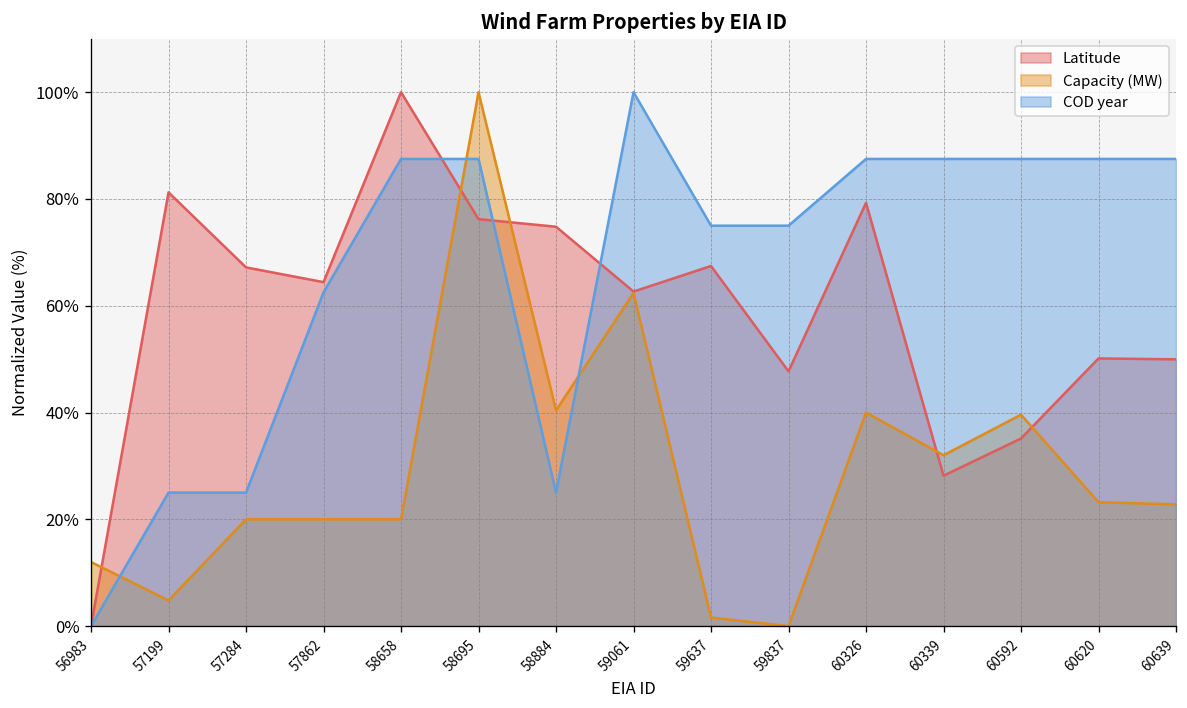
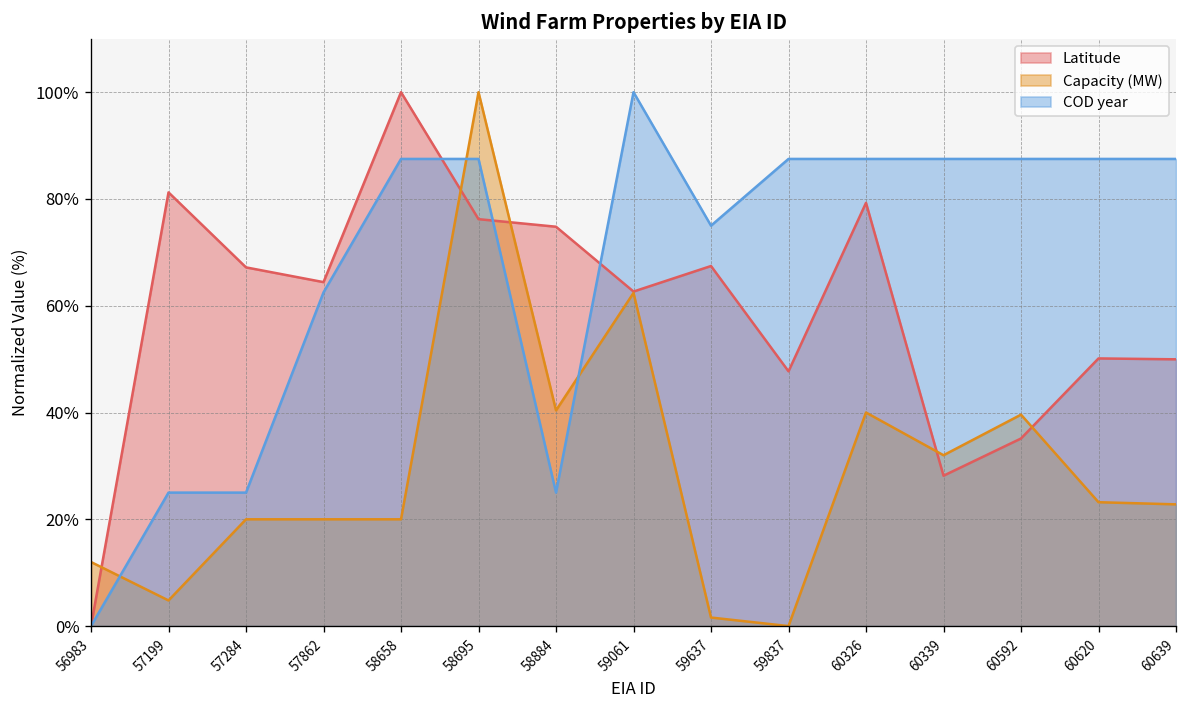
COD year, 59837: 75% -> 88%
